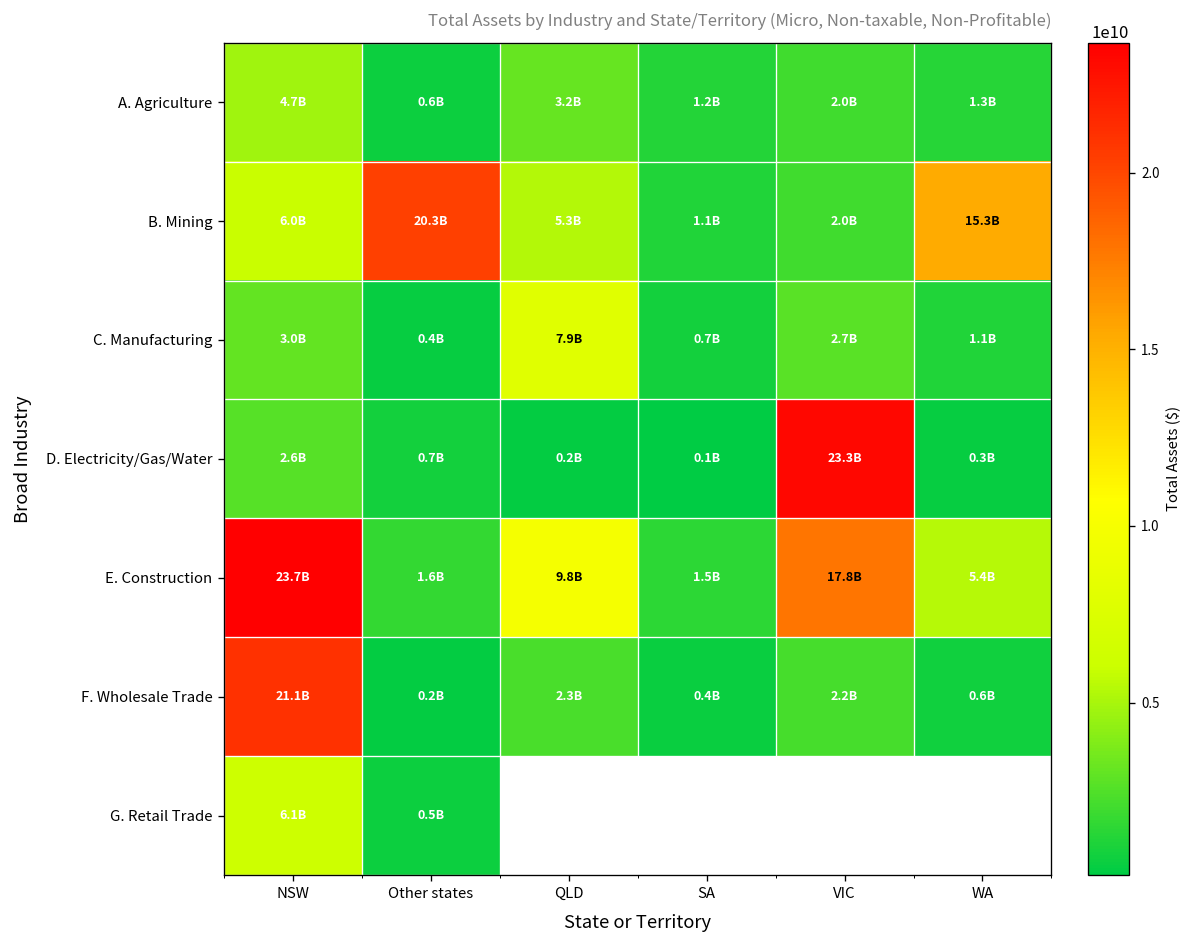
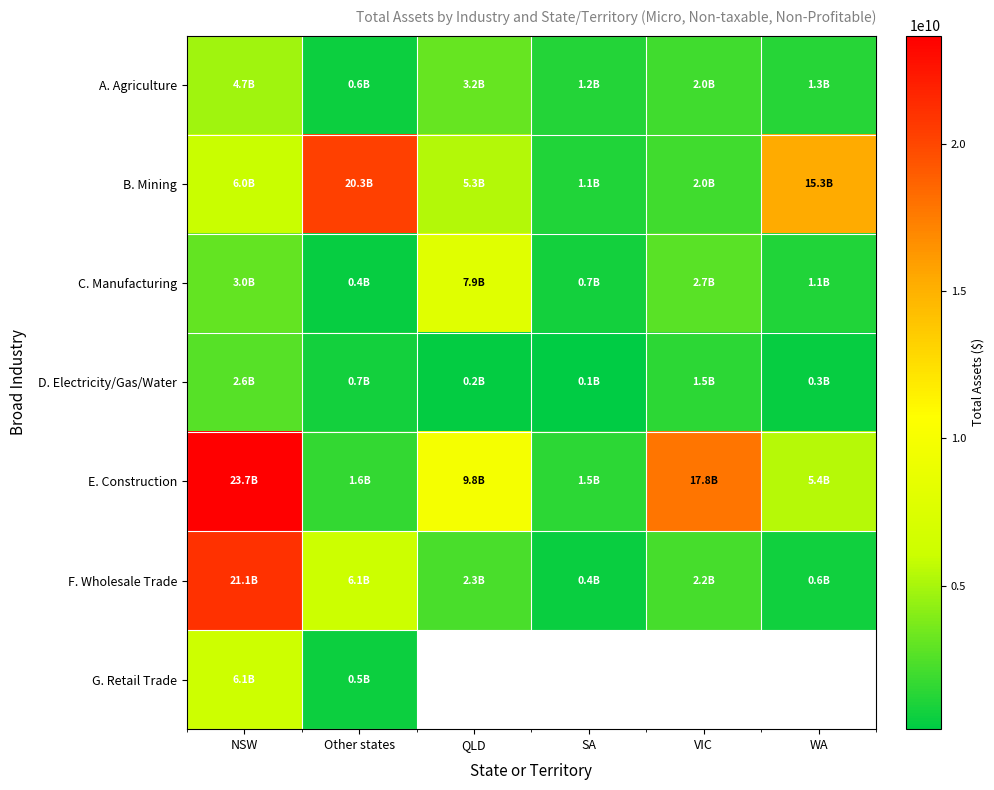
D. Electricity/Gas/Water, VIC: 23.3B -> 1.5B
F. Wholesale Trade, Other states: 0.2B -> 6.1B
